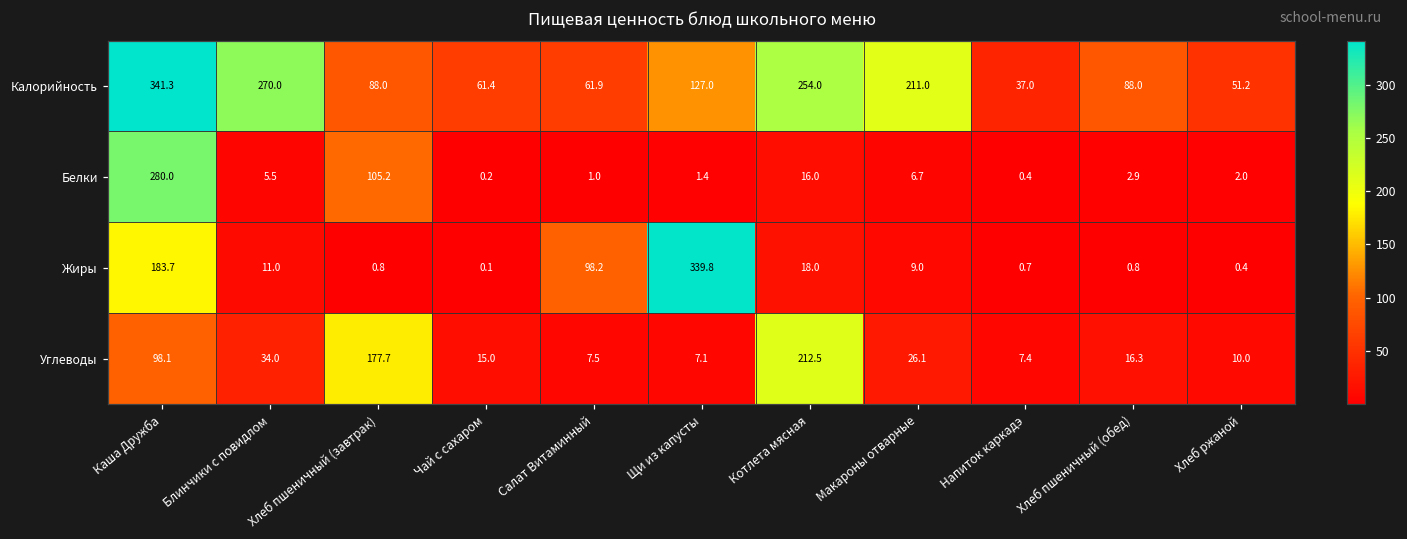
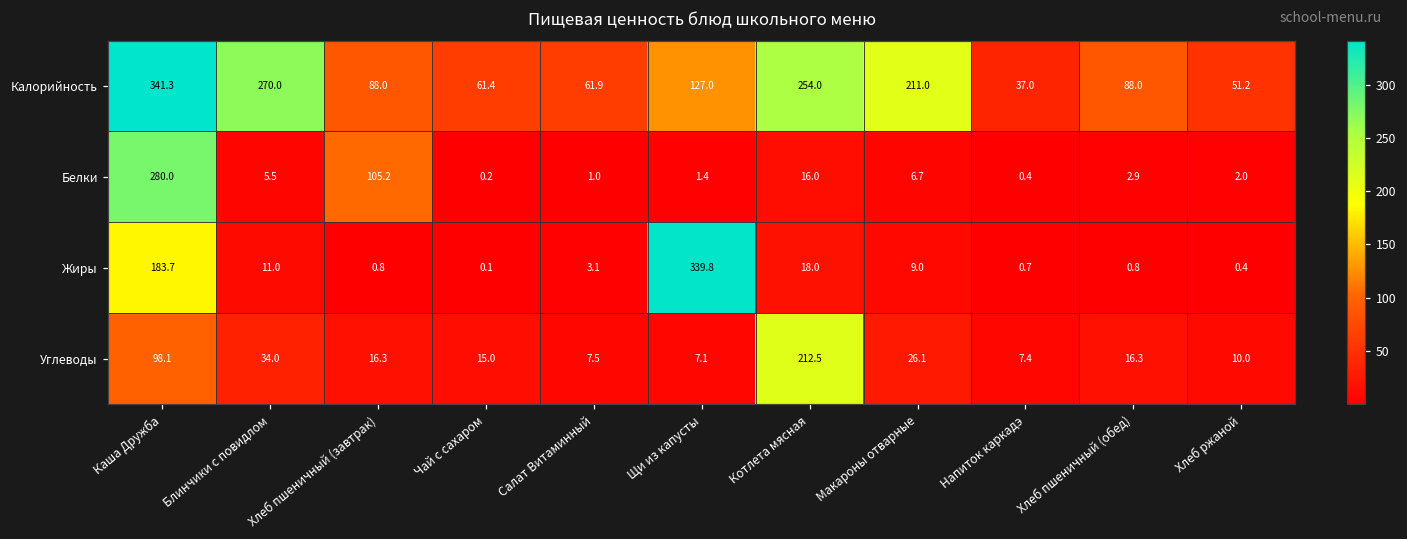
Жиры, Салат Витаминный: 98.2 -> 3.1
Углеводы, Хлеб пшеничный (завтрак): 177.7 -> 16.3
